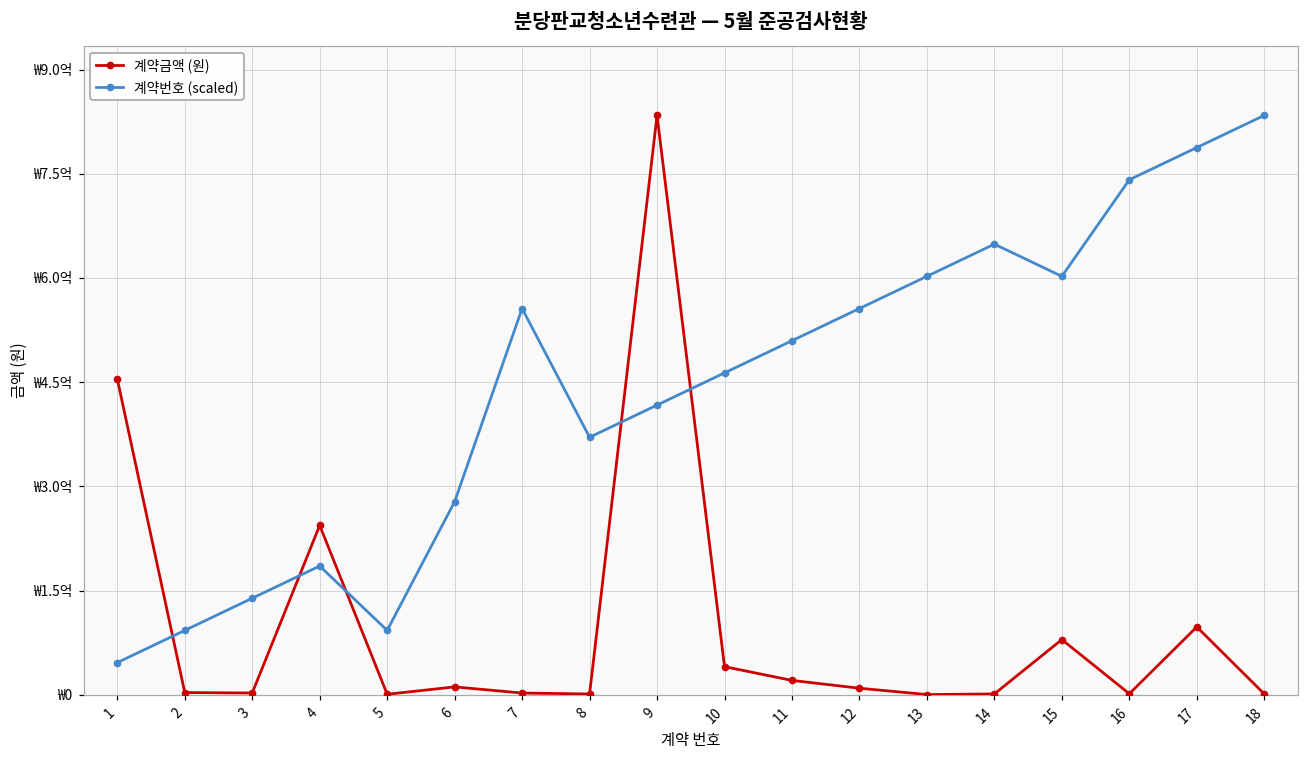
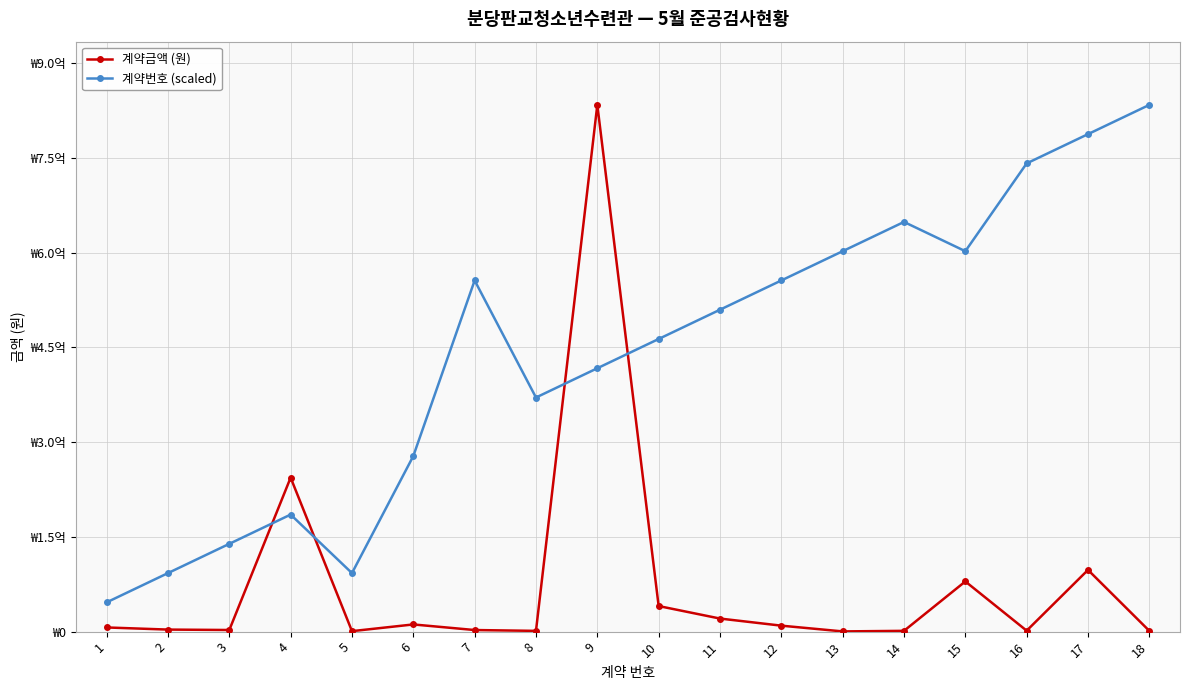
계약금액 (원), 1: ₩4.5억 -> ₩0.1억
